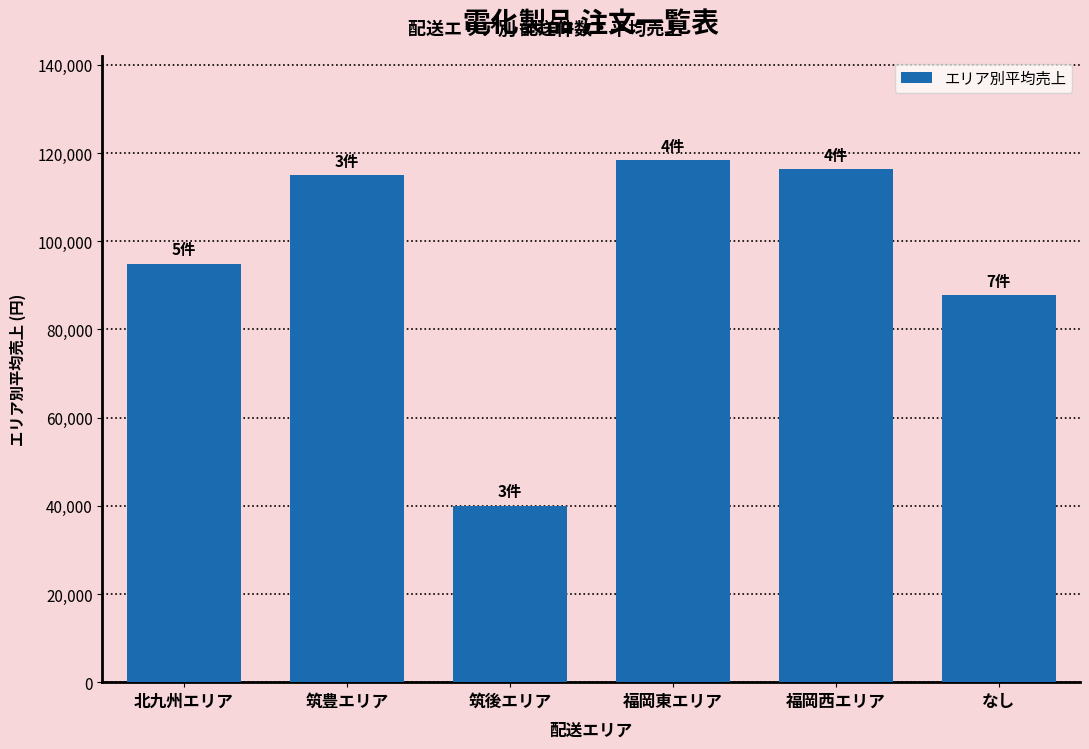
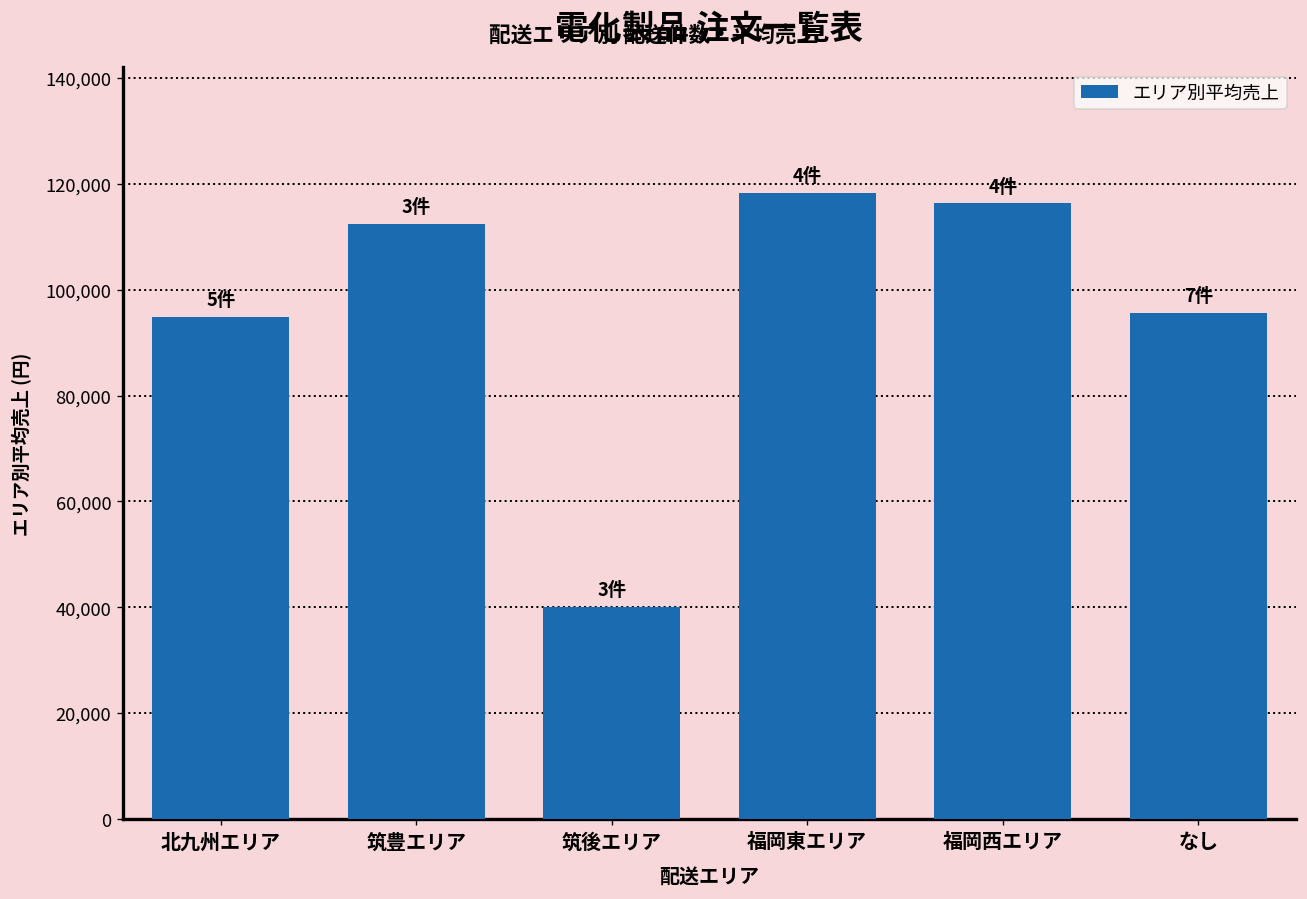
筑豊エリア: 115,000 -> 112,000
なし: 88,000 -> 96,000
